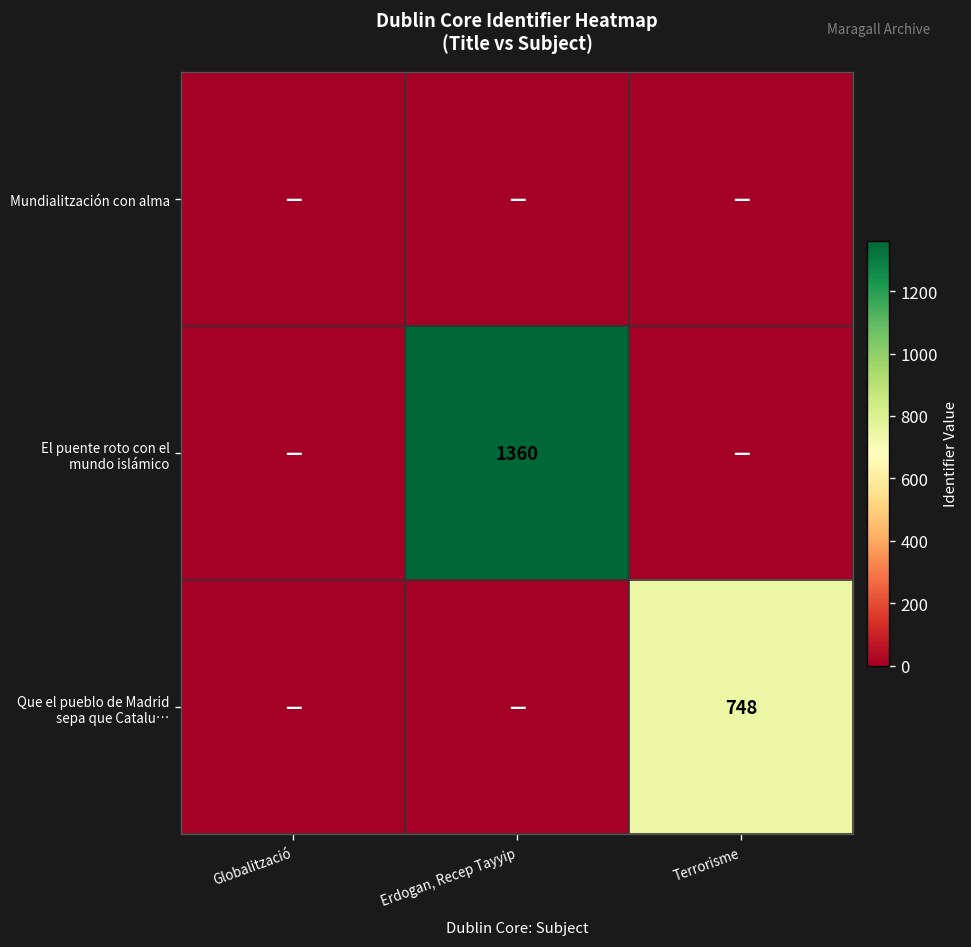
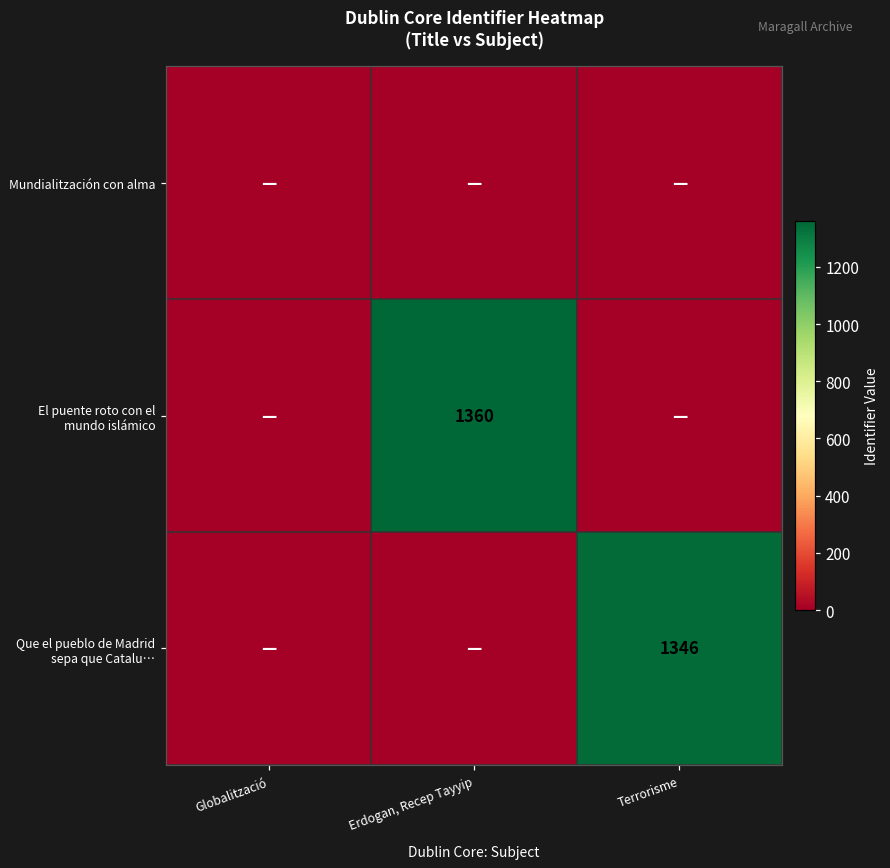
Que el pueblo de Madrid sepa que Catalu…, Terrorisme: 748 -> 1346
